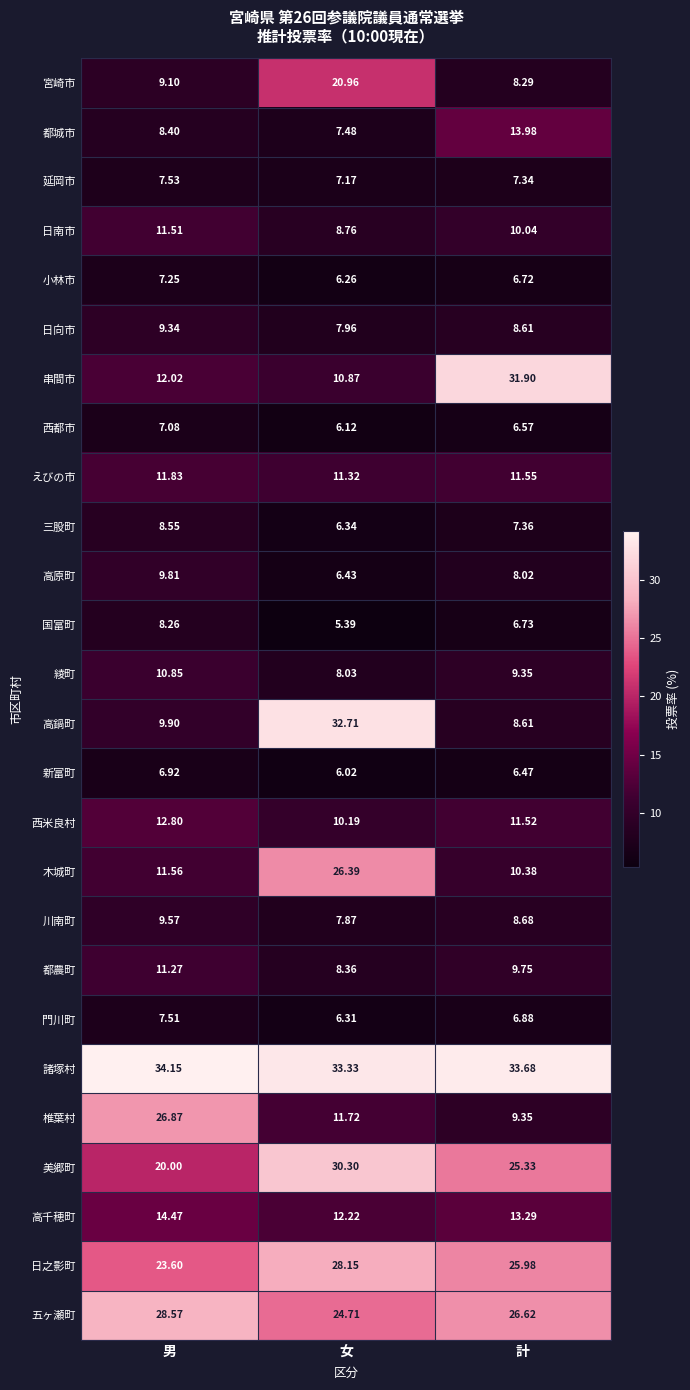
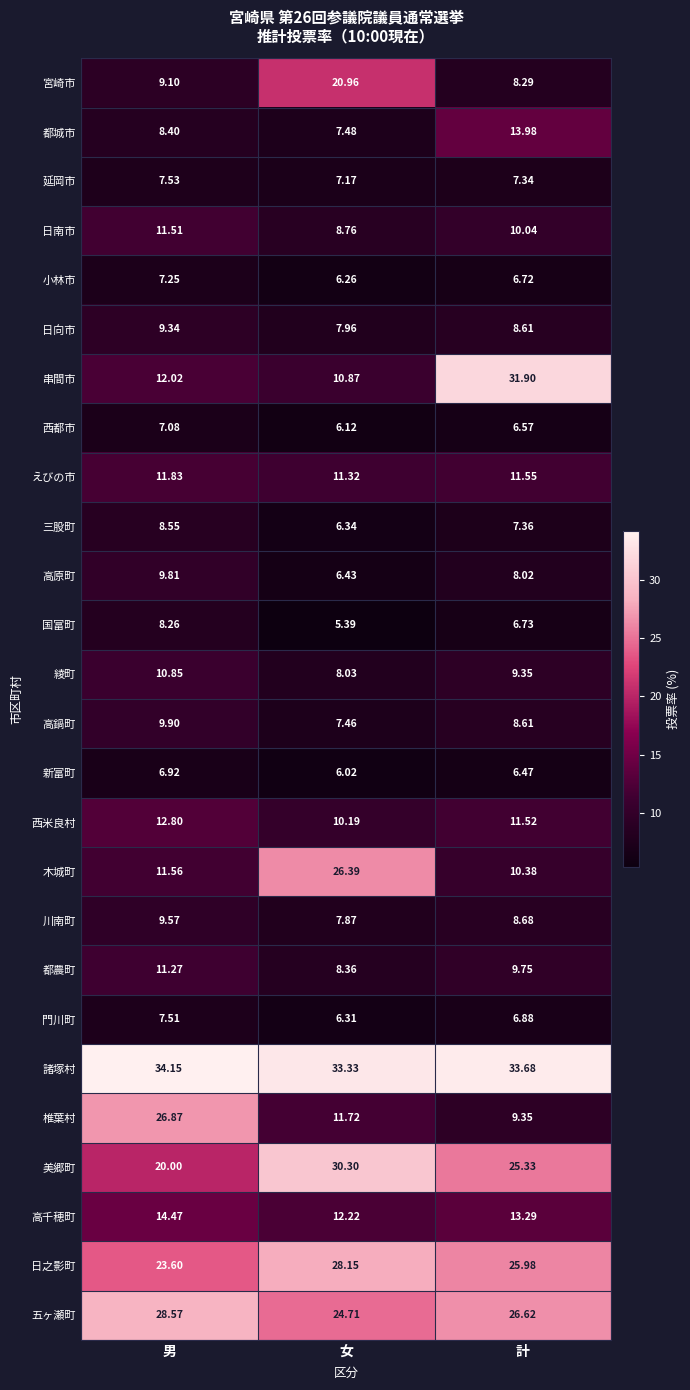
高鍋町, 女: 32.71 -> 7.46
